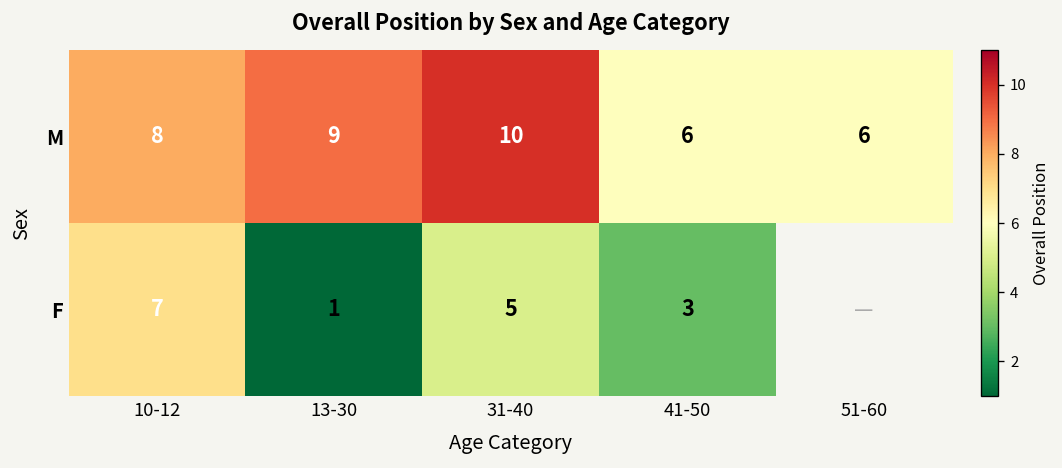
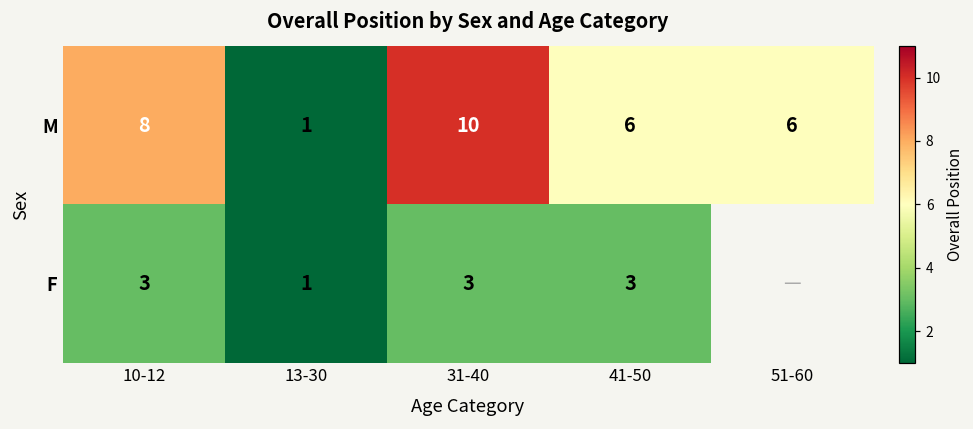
M, 13-30: 9 -> 1
F, 10-12: 7 -> 3
F, 31-40: 5 -> 3
